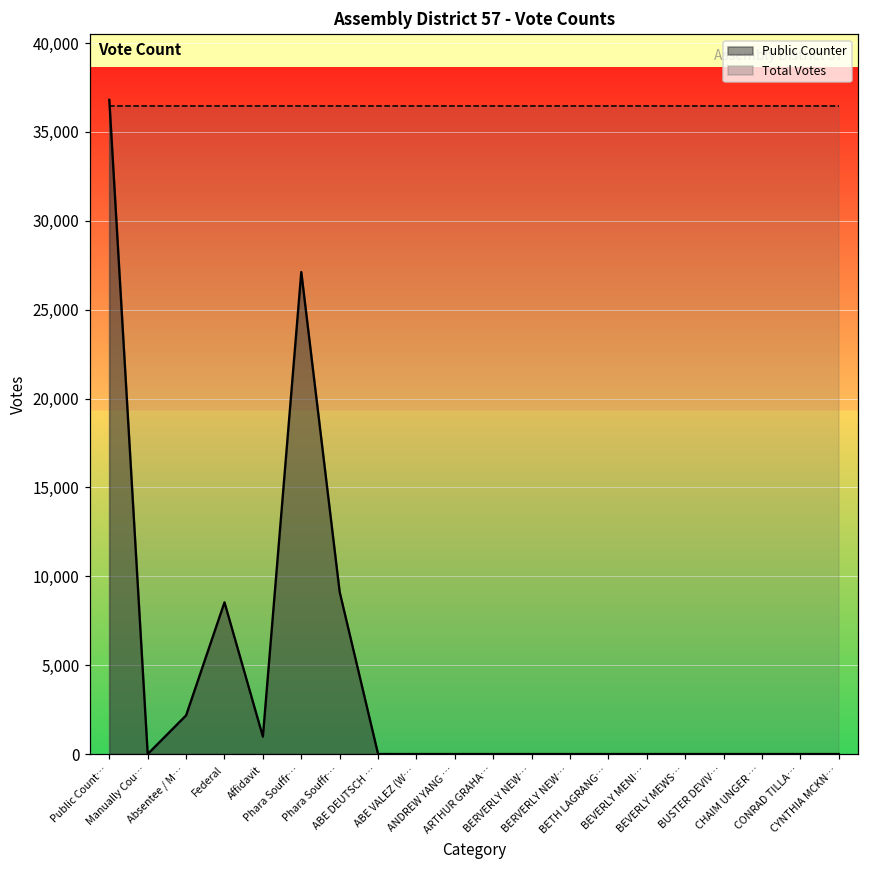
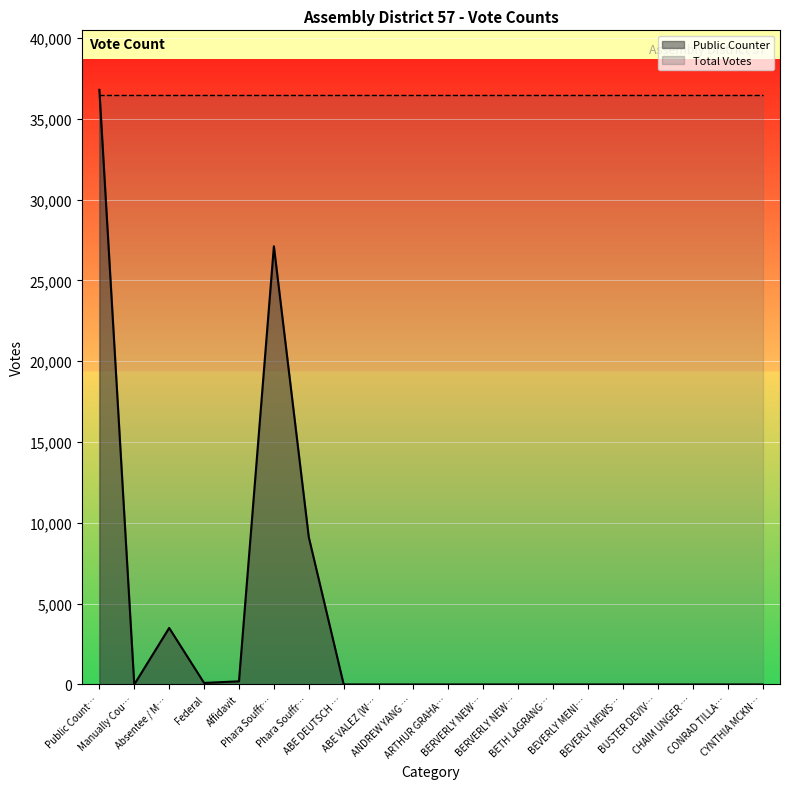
Public Counter, Absentee / M…: 2,200 -> 3,500
Public Counter, Federal: 8,500 -> 100
Public Counter, Affidavit: 1,000 -> 200
